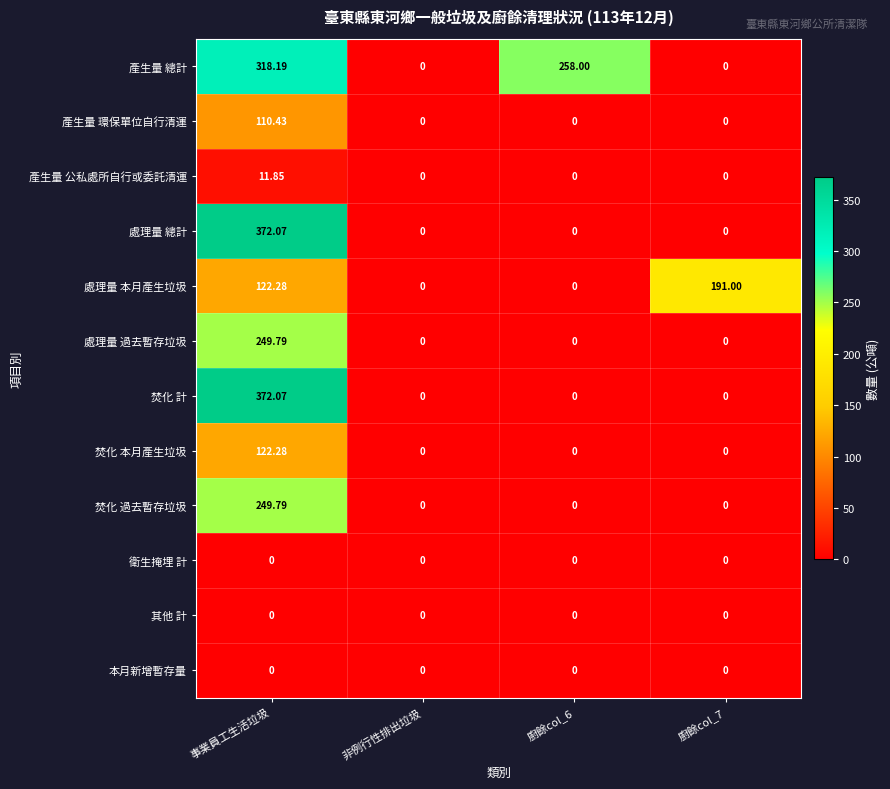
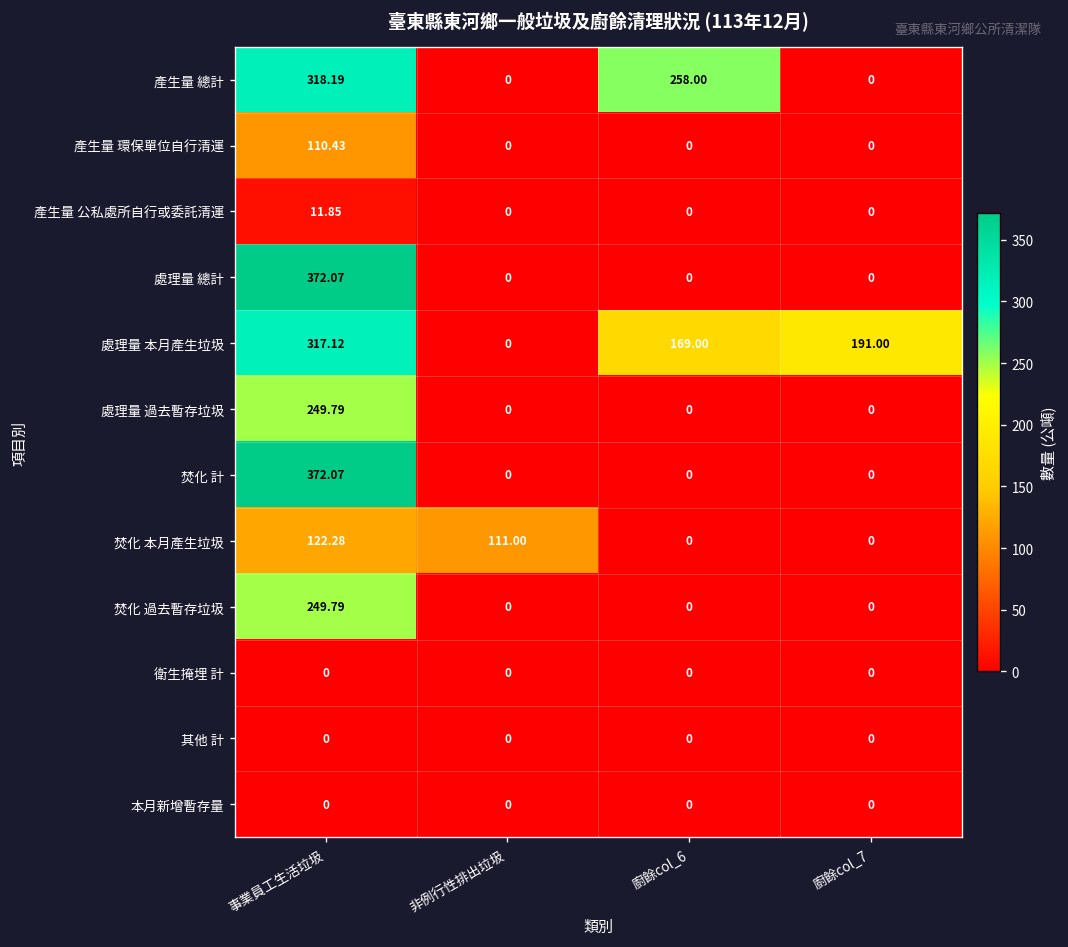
處理量 本月產生垃圾, 事業員工生活垃圾: 122.28 -> 317.12
處理量 本月產生垃圾, 廚餘col_6: 0 -> 169.00
焚化 本月產生垃圾, 非例行性排出垃圾: 0 -> 111.00
